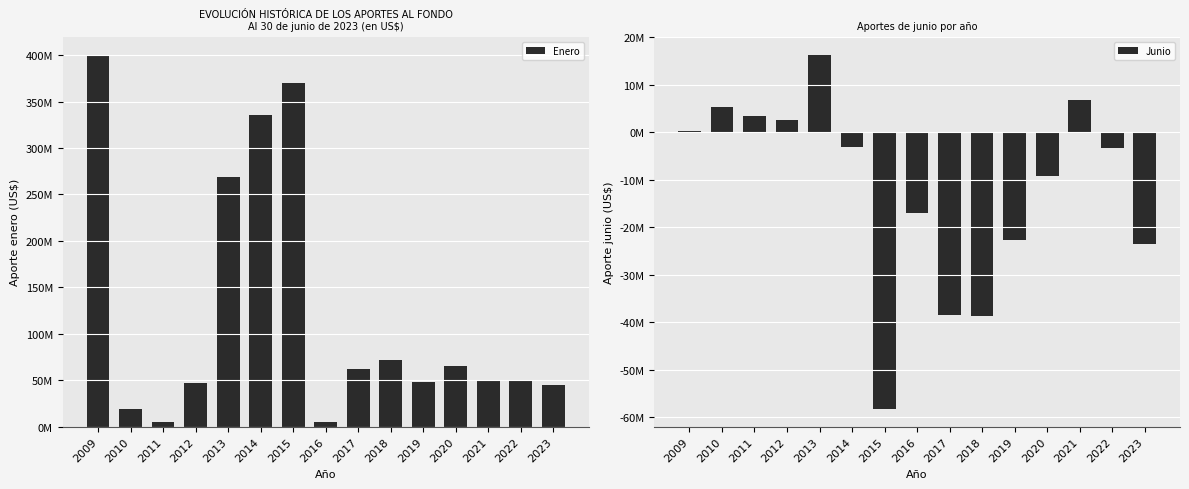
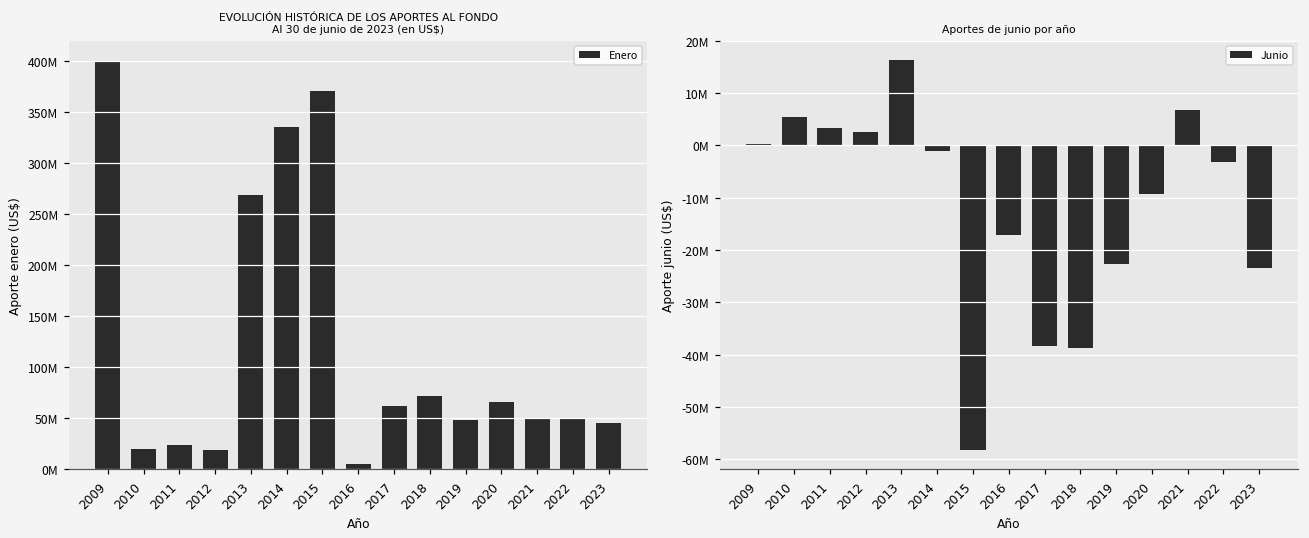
EVOLUCIÓN HISTÓRICA DE LOS APORTES AL FONDO Al 30 de junio de 2023 (en US$), 2011: 10000000 -> 20000000
EVOLUCIÓN HISTÓRICA DE LOS APORTES AL FONDO Al 30 de junio de 2023 (en US$), 2012: 50000000 -> 20000000
Aportes de junio por año, 2014: -3000000 -> -1000000
